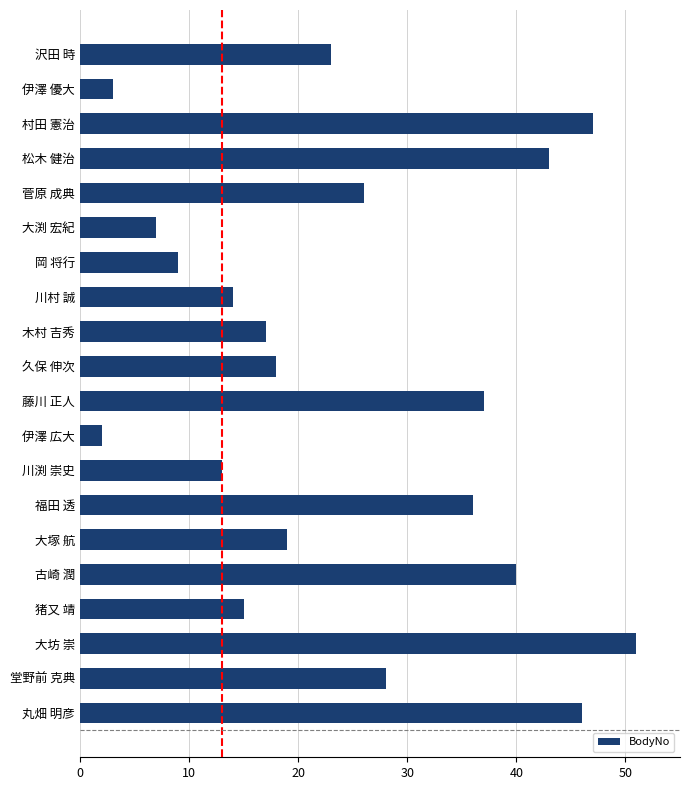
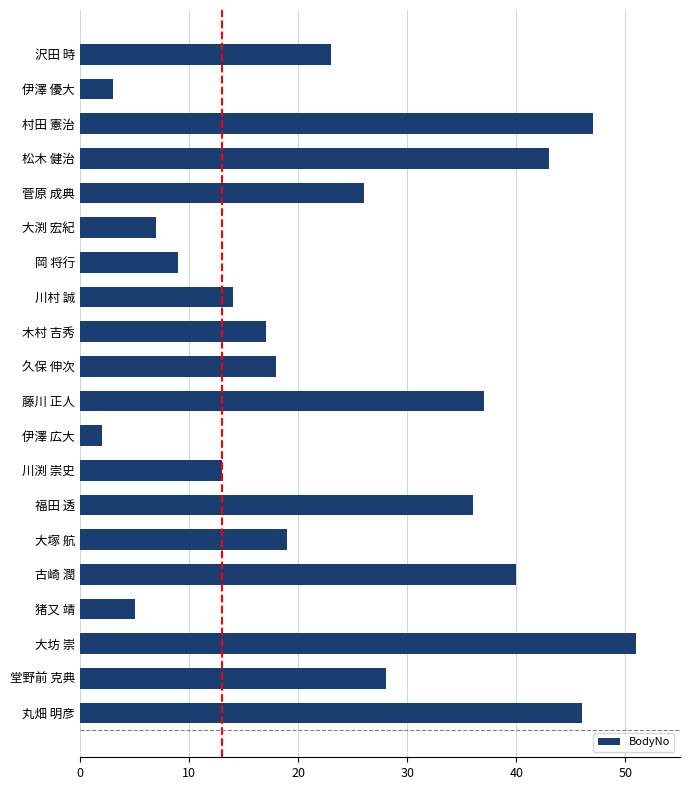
猪又 靖: 15 -> 5
